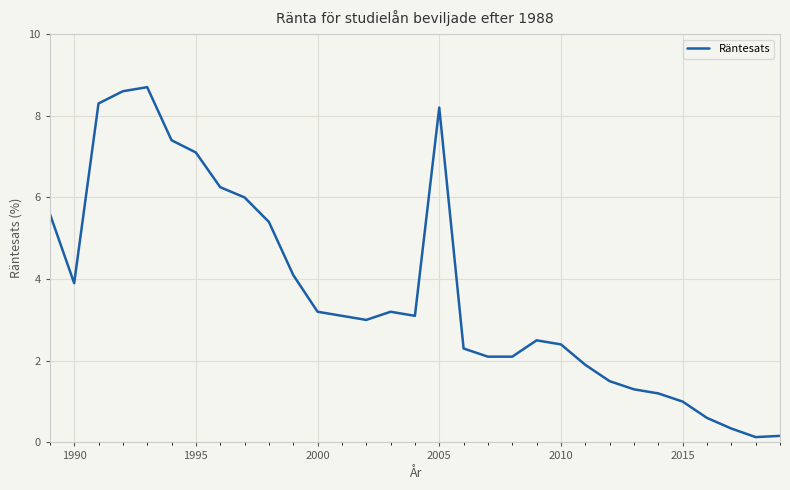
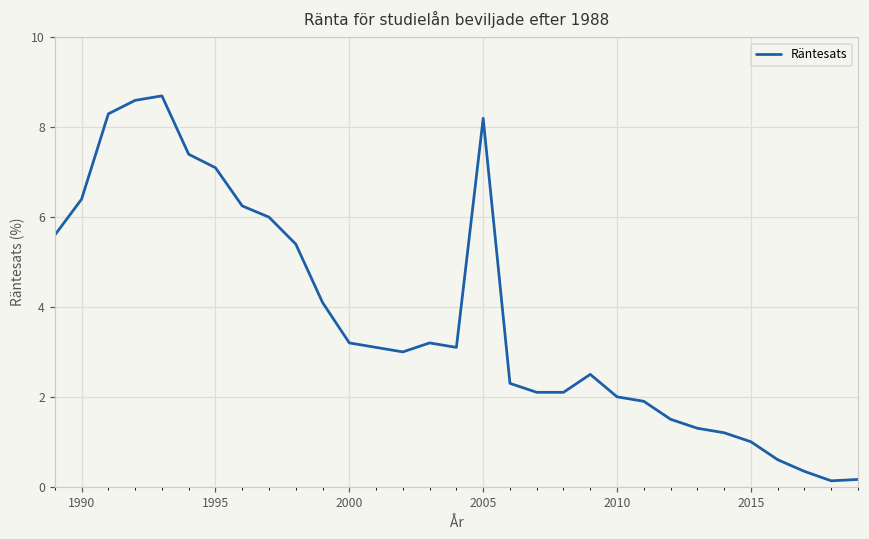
1990: 3.9 -> 6.4
2010: 2.4 -> 2.0
